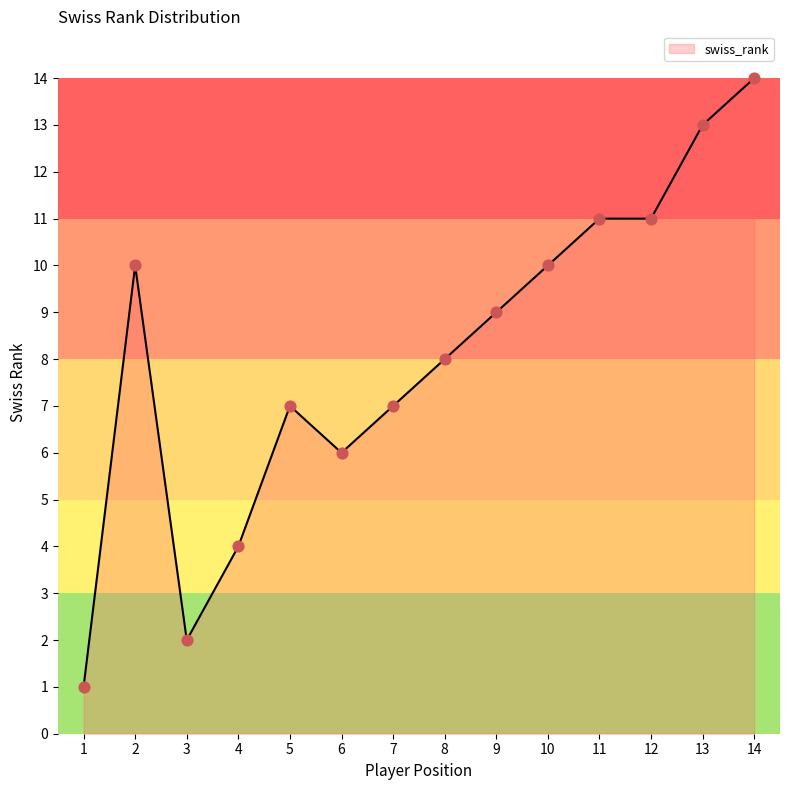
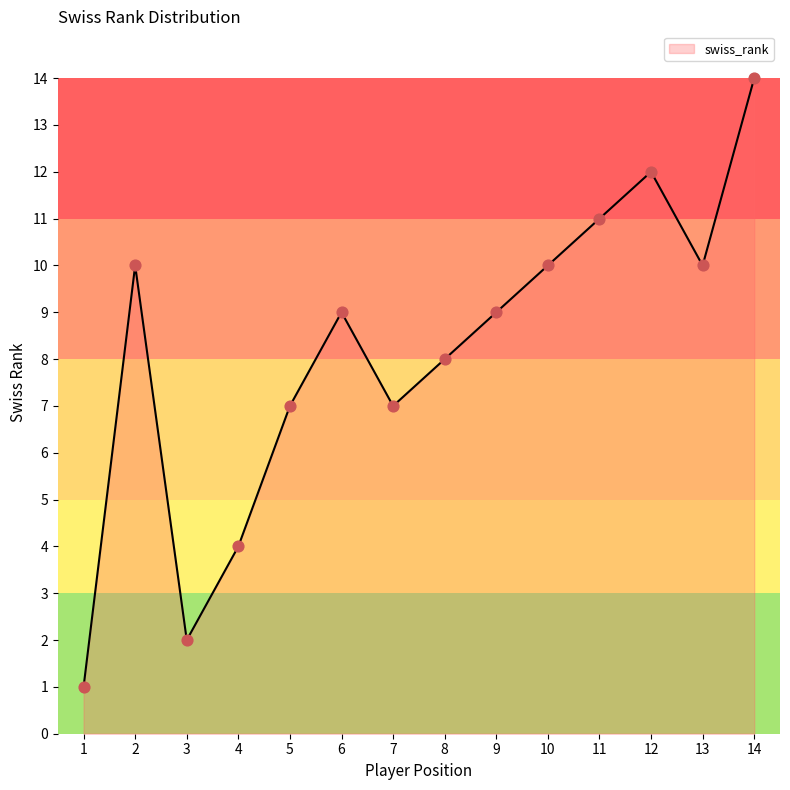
6: 6 -> 9
12: 11 -> 12
13: 13 -> 10
